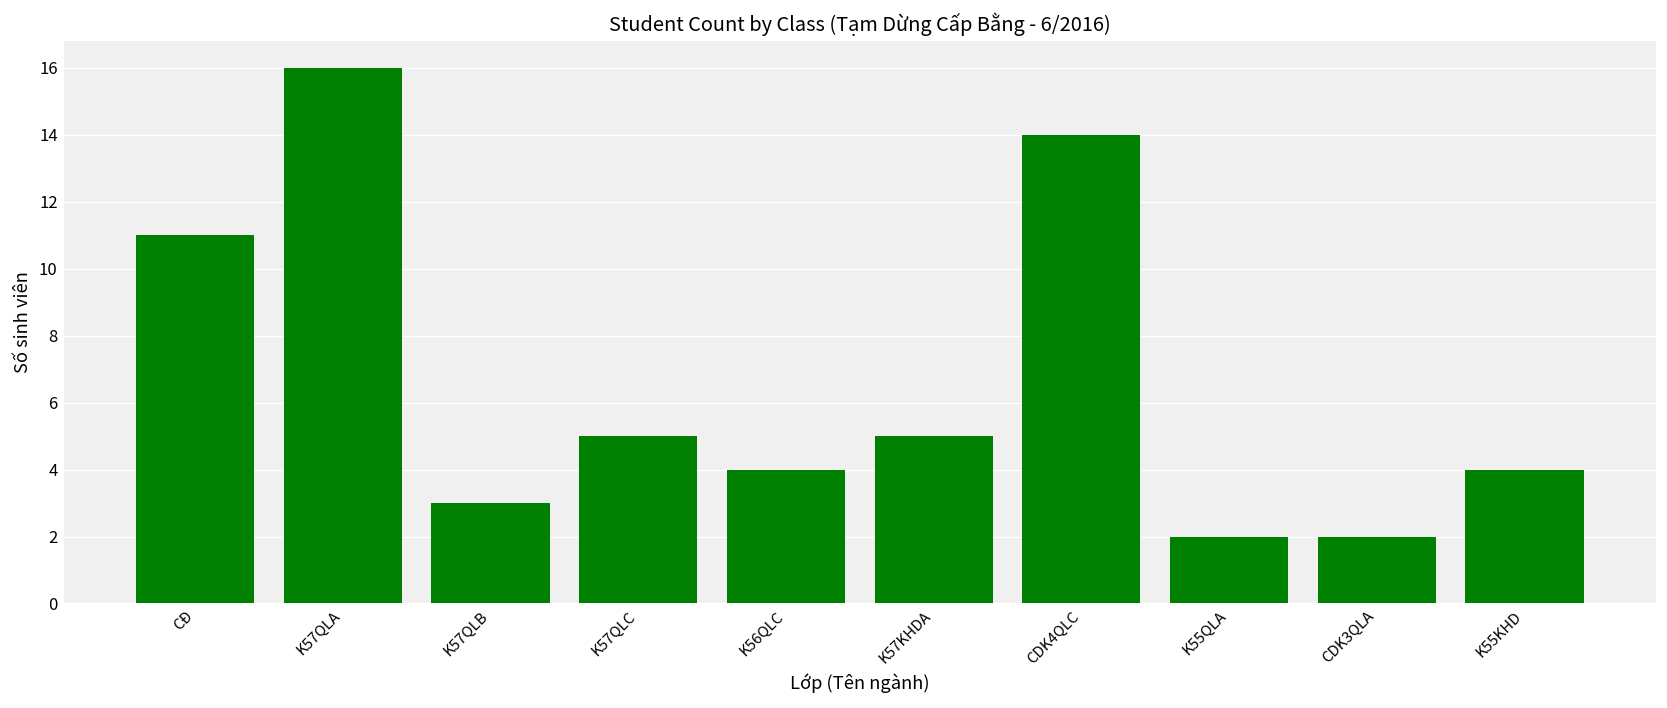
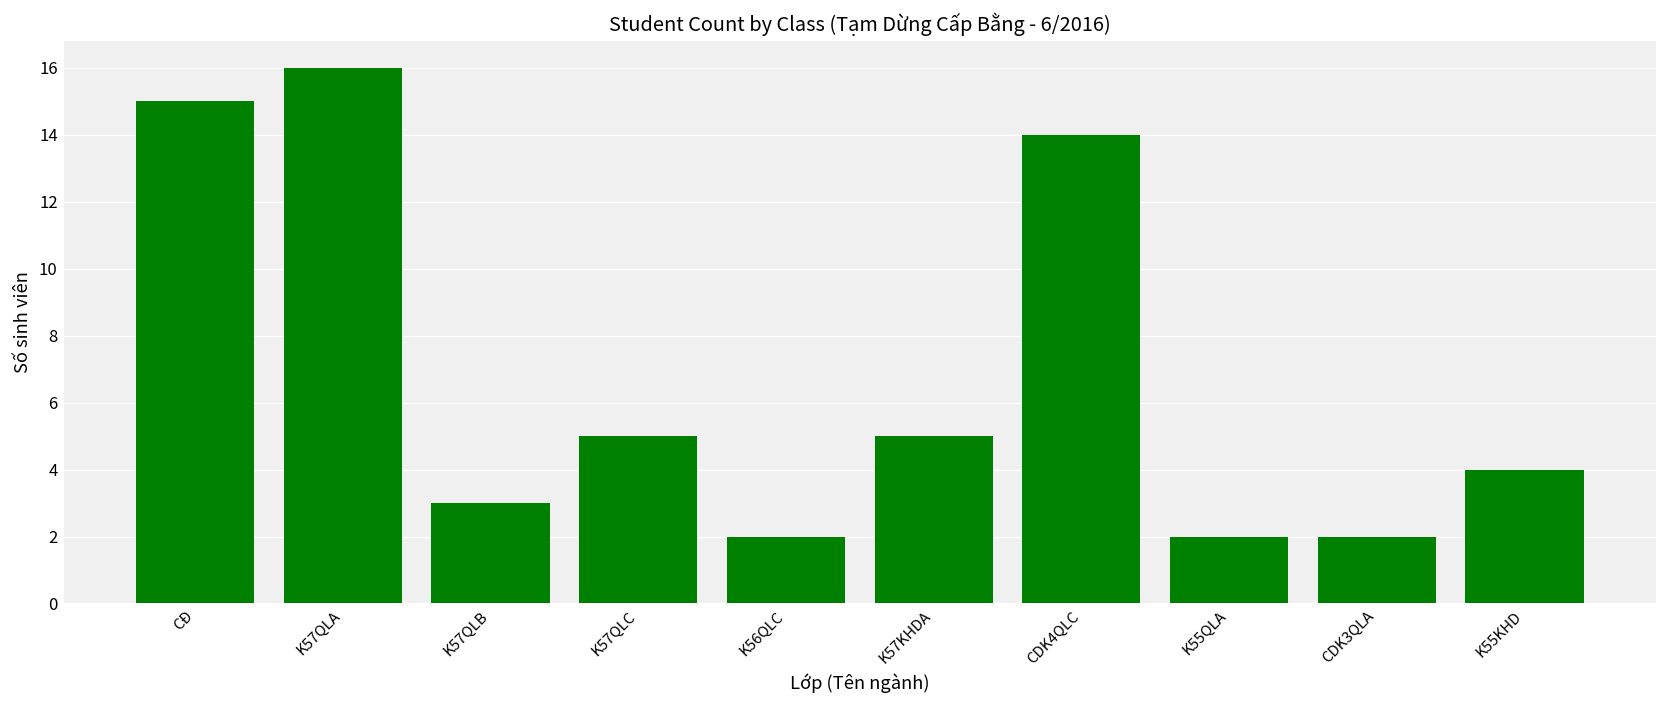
CĐ: 11 -> 15
K56QLC: 4 -> 2
